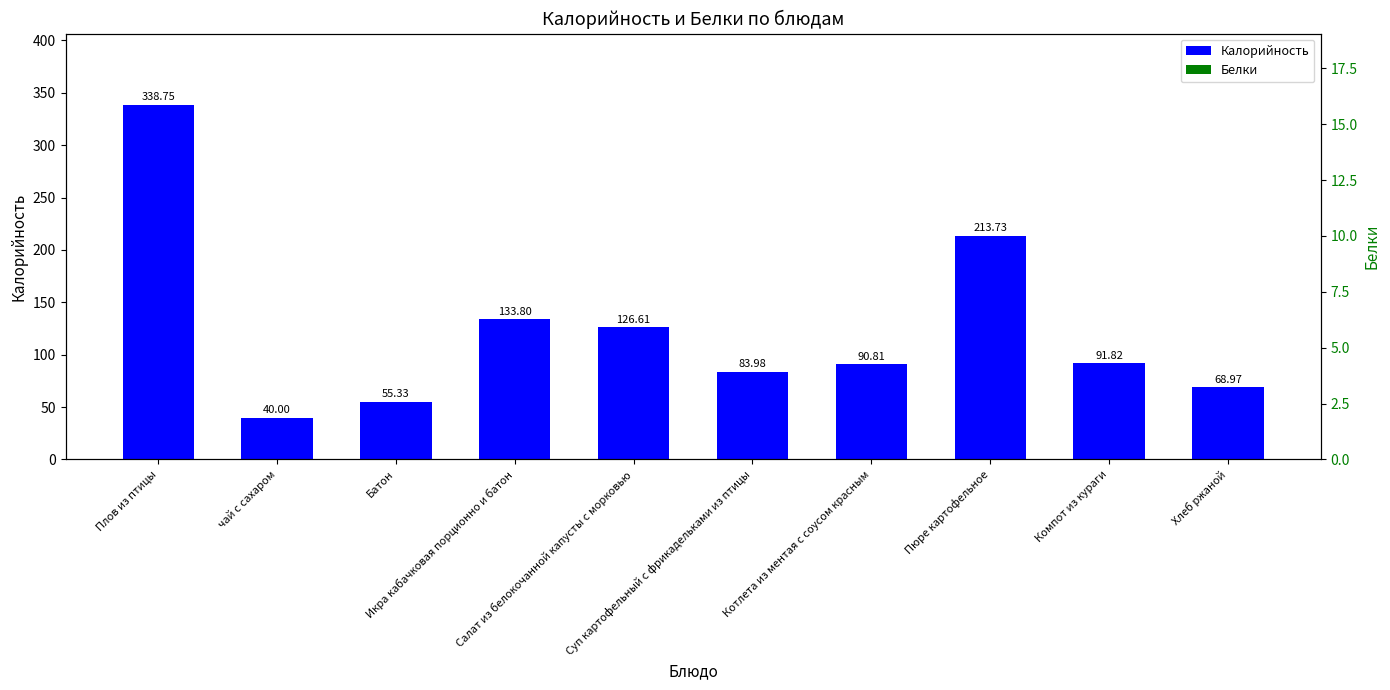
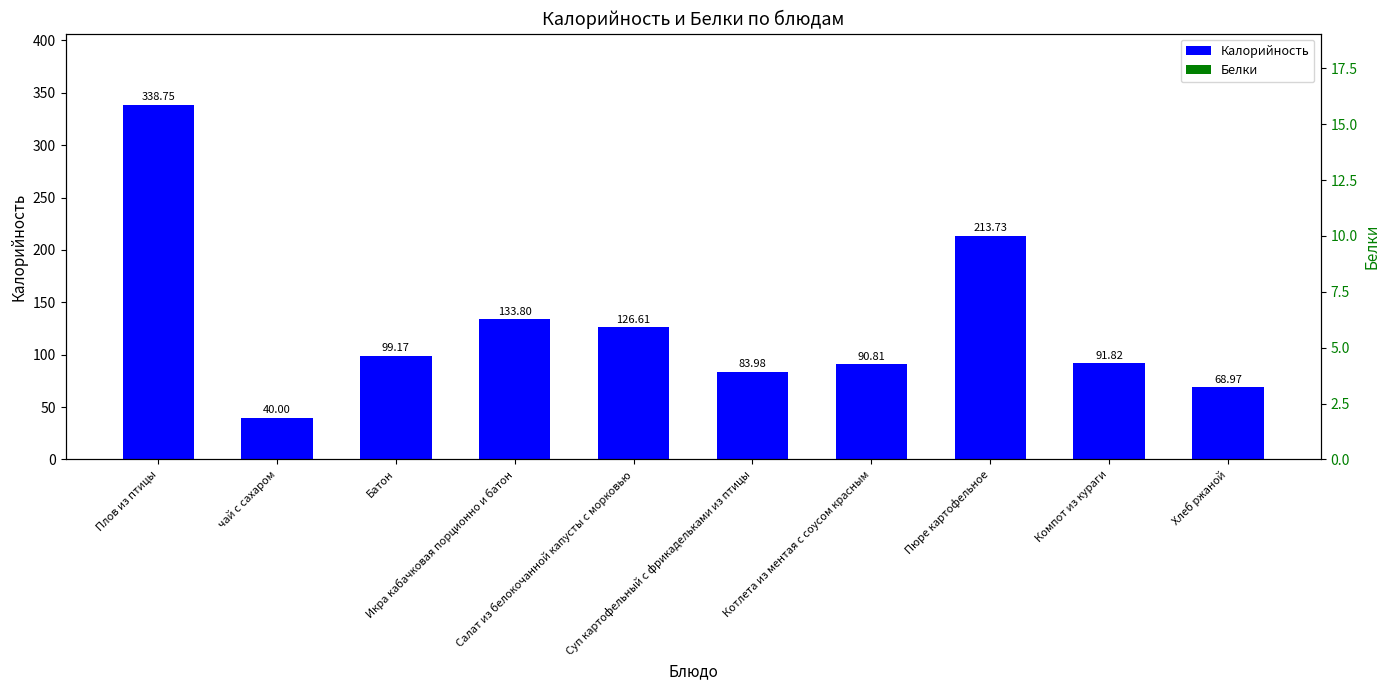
Калорийность, Батон: 55.33 -> 99.17
